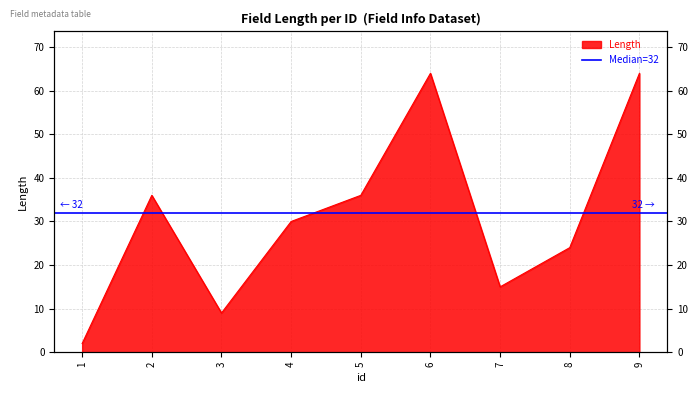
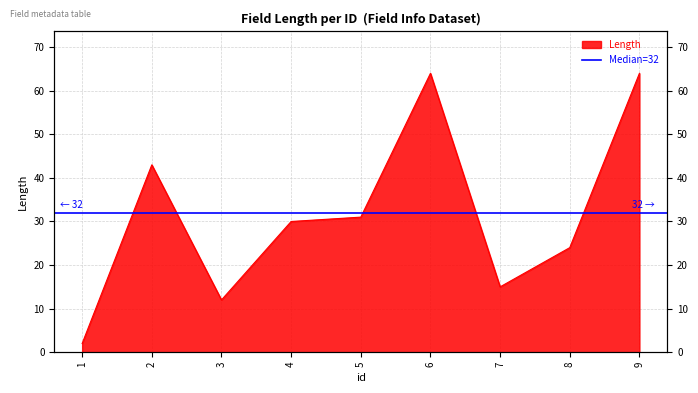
2: 36 -> 43
3: 9 -> 12
5: 36 -> 31
